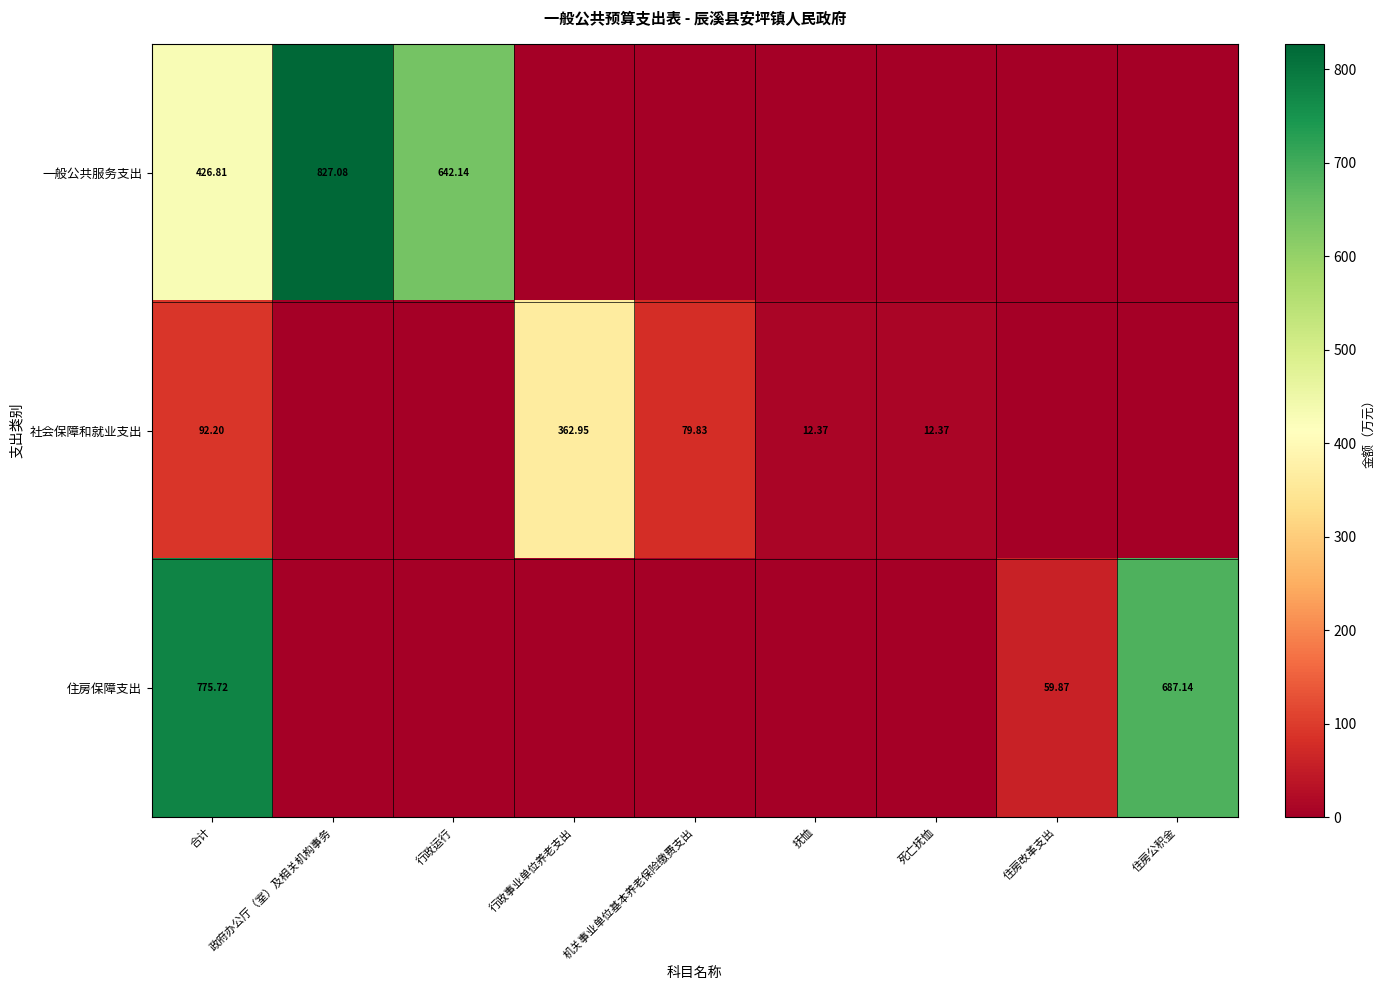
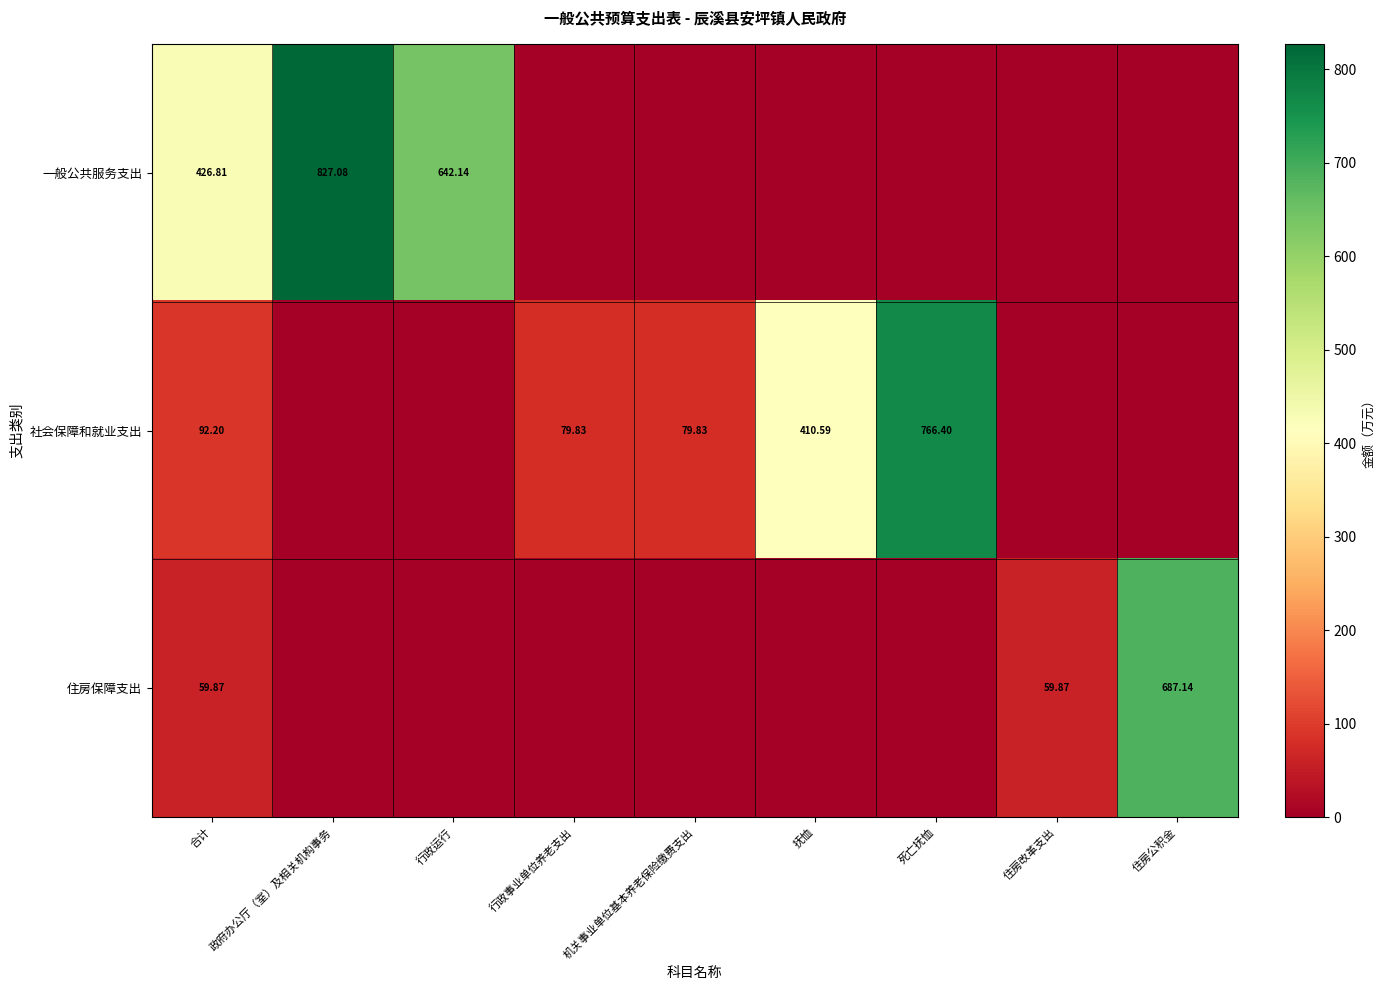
社会保障和就业支出, 行政事业单位养老支出: 362.95 -> 79.83
社会保障和就业支出, 抚恤: 12.37 -> 410.59
社会保障和就业支出, 死亡抚恤: 12.37 -> 766.40
住房保障支出, 合计: 775.72 -> 59.87
